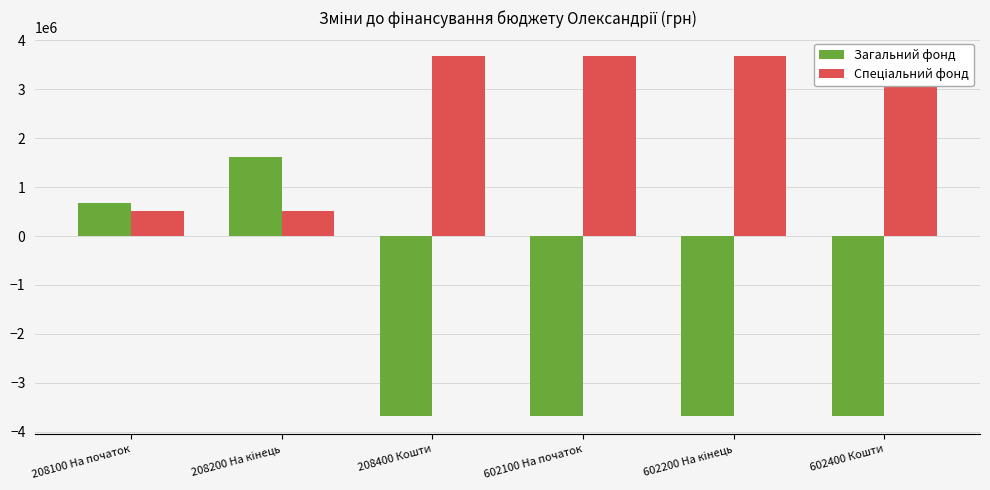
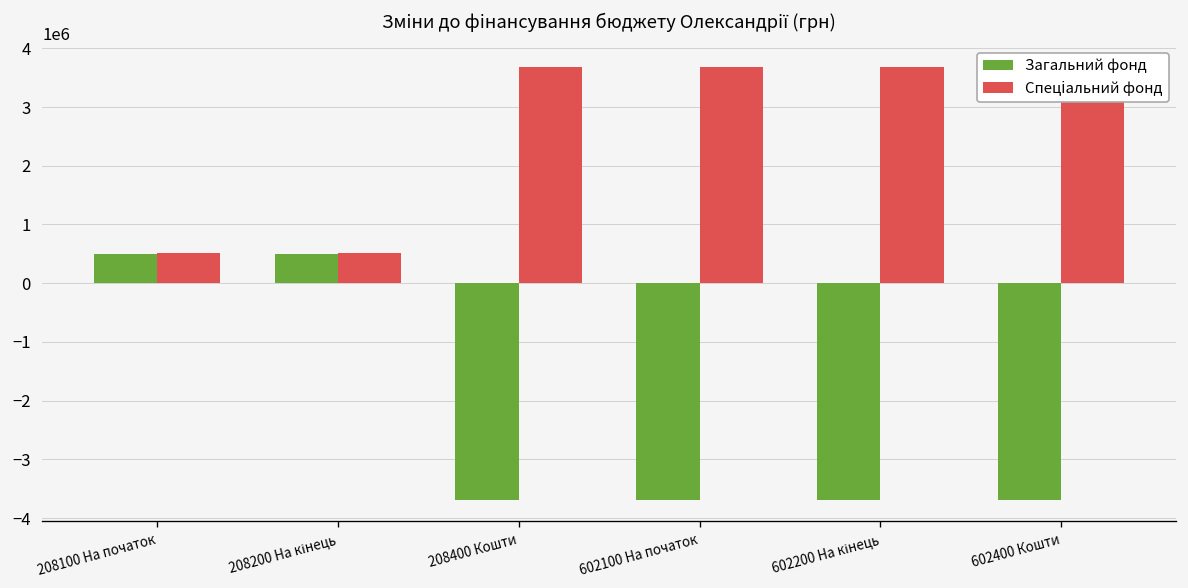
Загальний фонд, 208100 На початок: 700000 -> 500000
Загальний фонд, 208200 На кінець: 1600000 -> 500000
